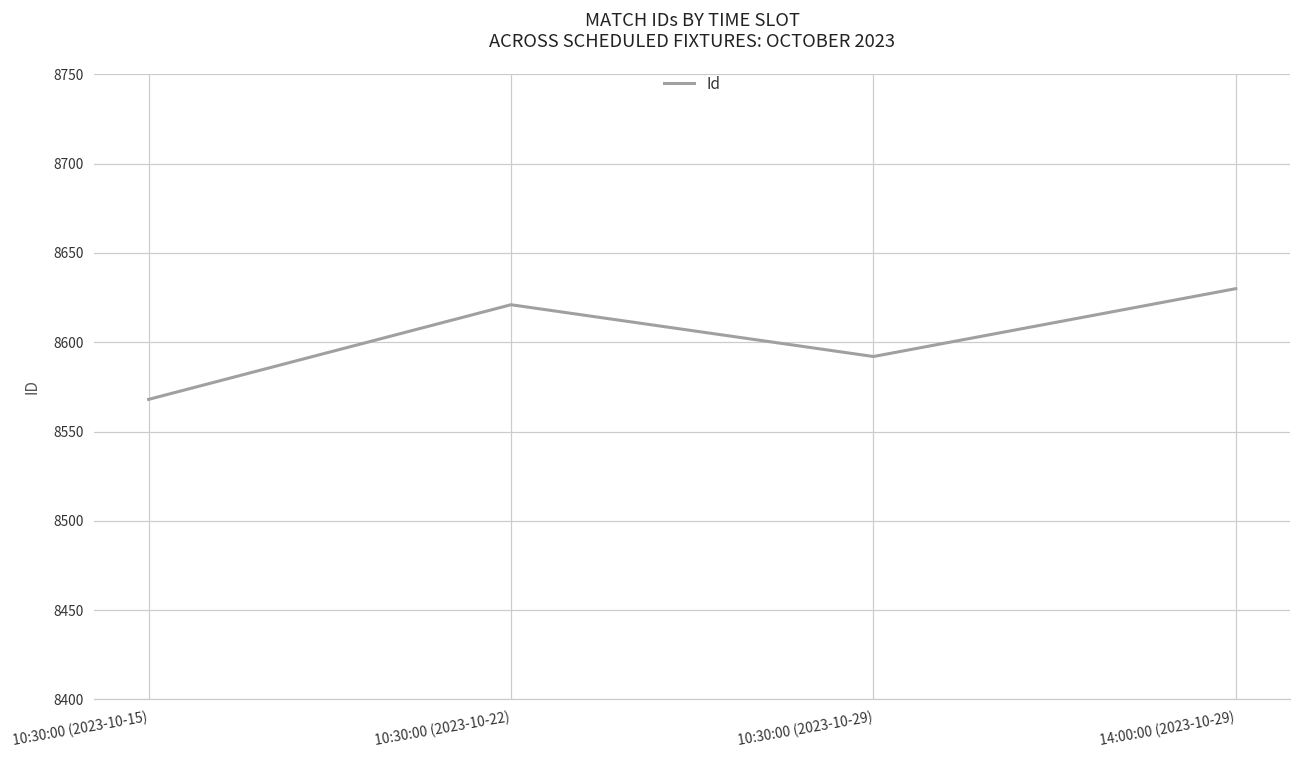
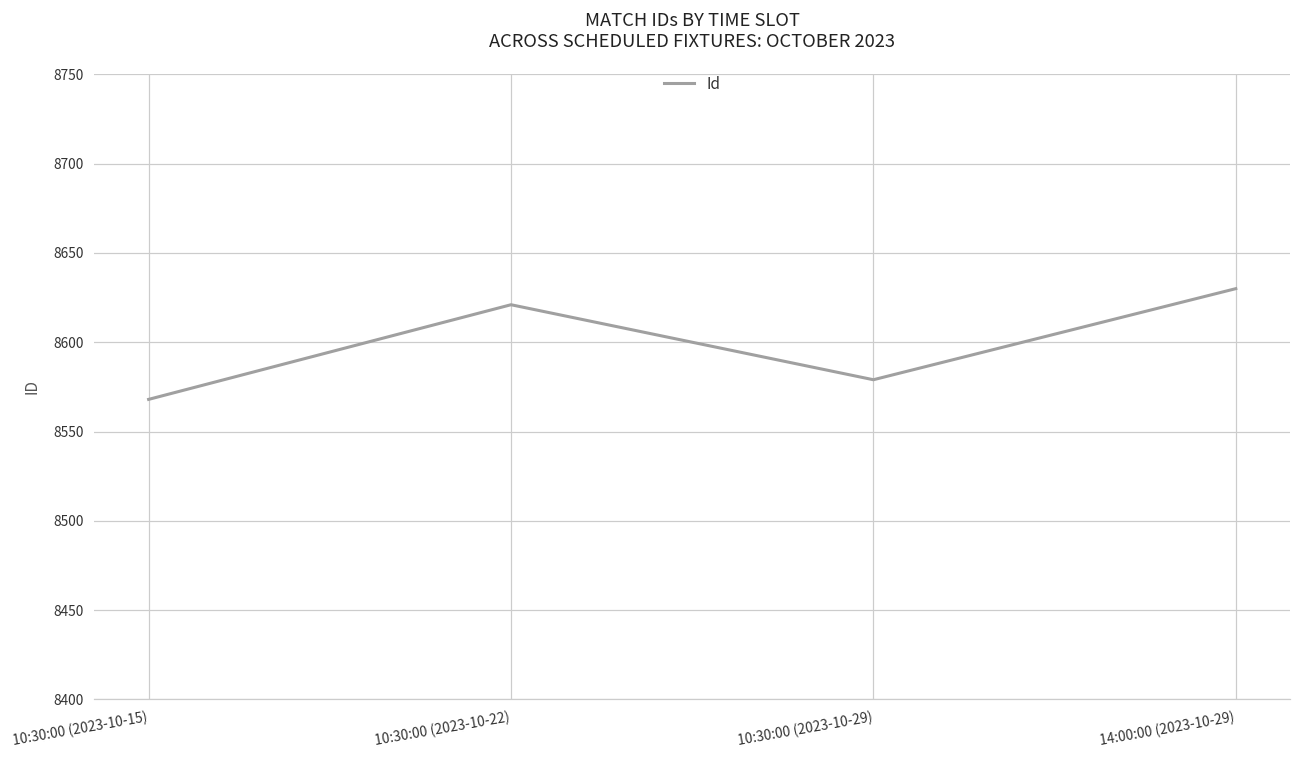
10:30:00 (2023-10-29): 8592 -> 8579
